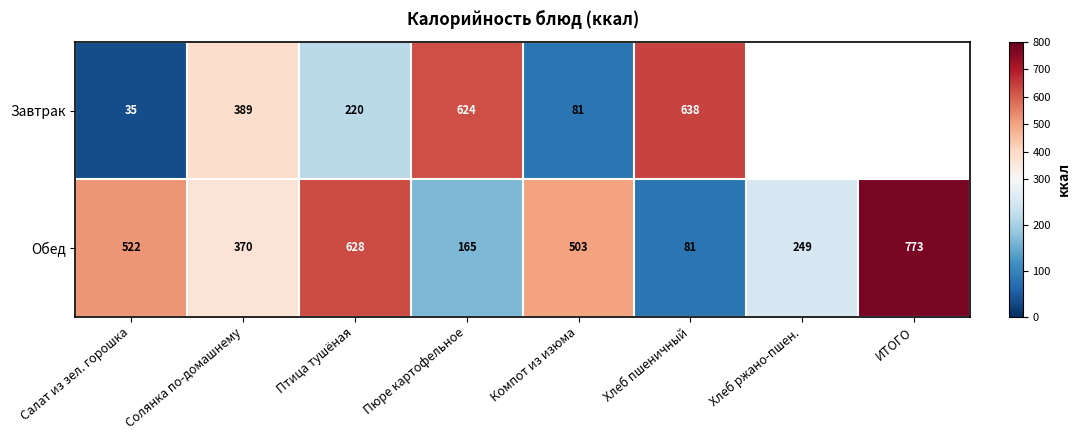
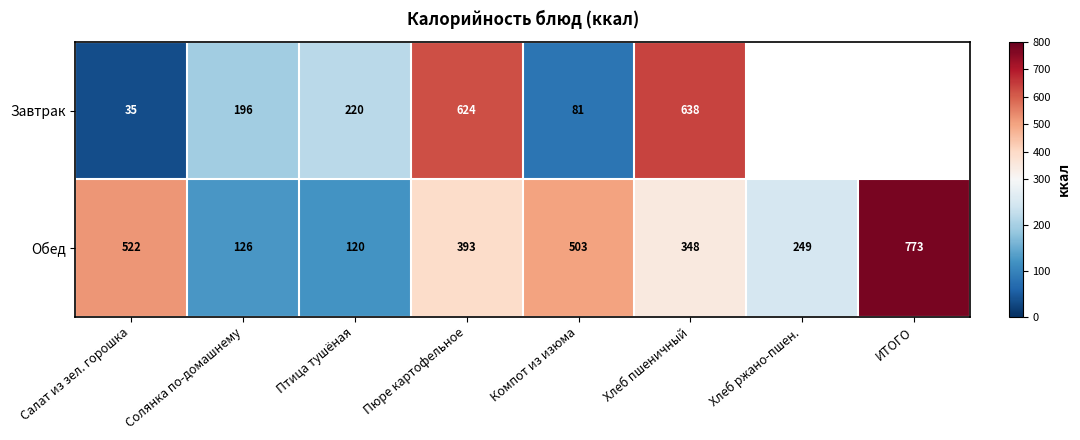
Завтрак, Солянка по-домашнему: 389 -> 196
Обед, Солянка по-домашнему: 370 -> 126
Обед, Птица тушёная: 628 -> 120
Обед, Пюре картофельное: 165 -> 393
Обед, Хлеб пшеничный: 81 -> 348
